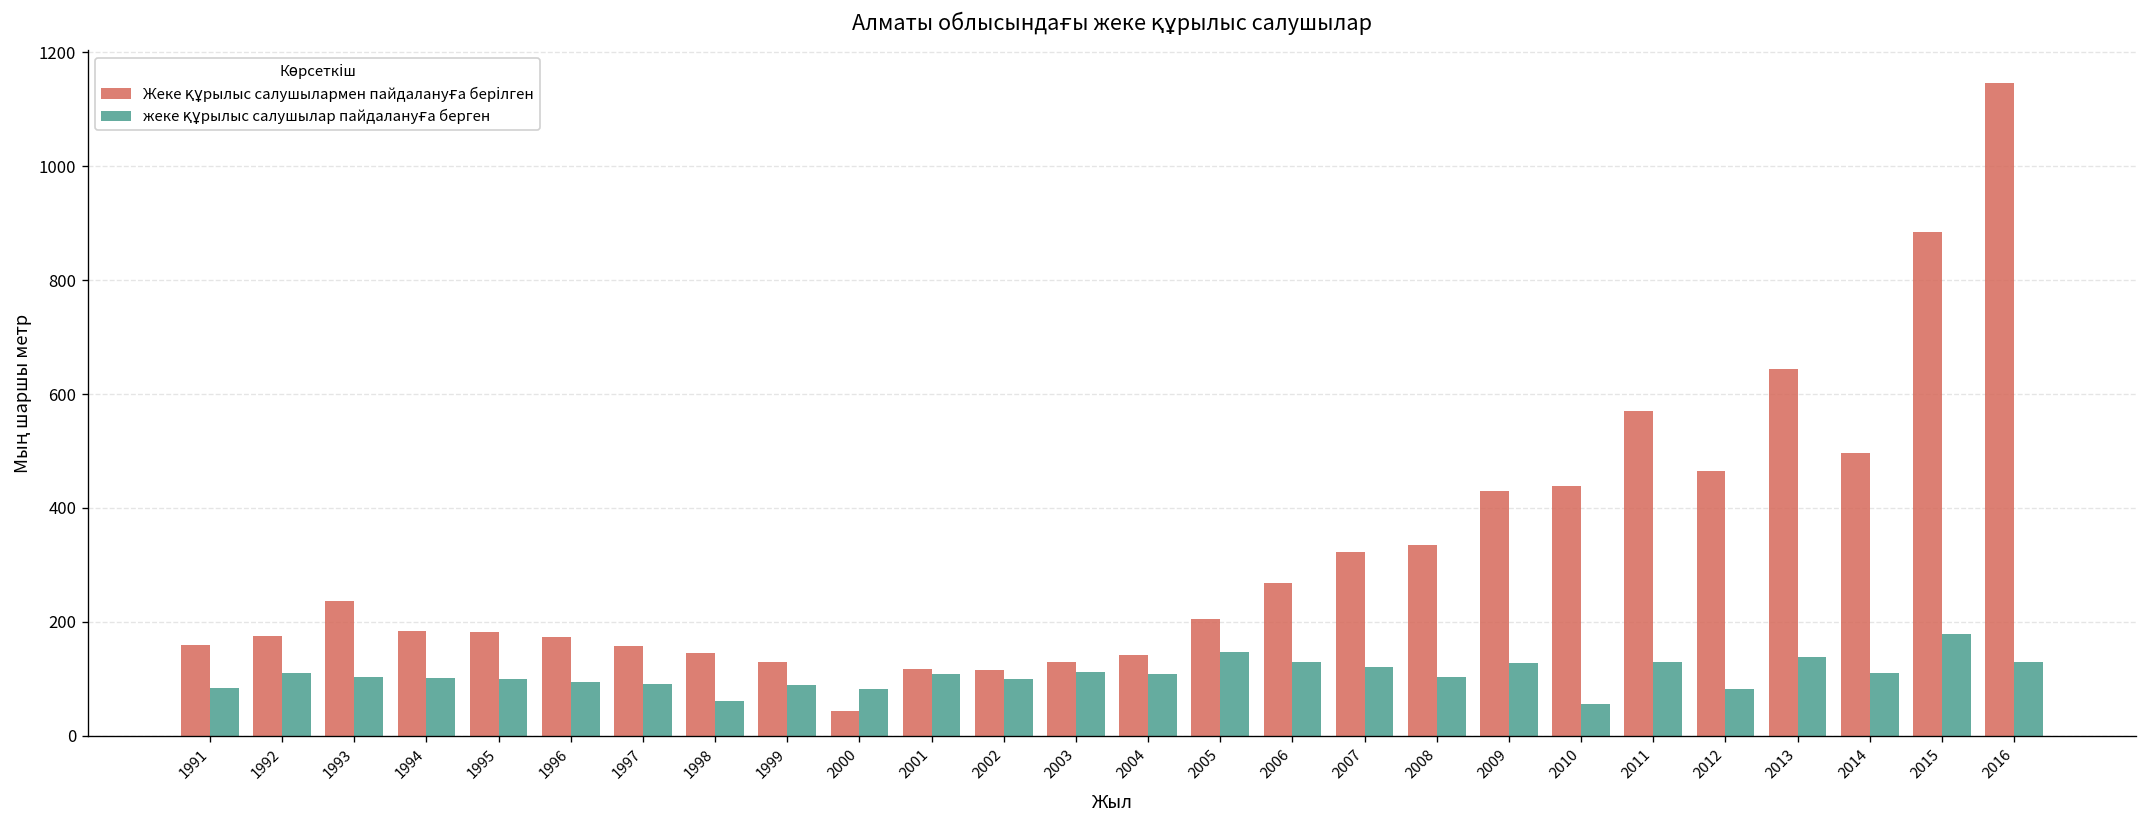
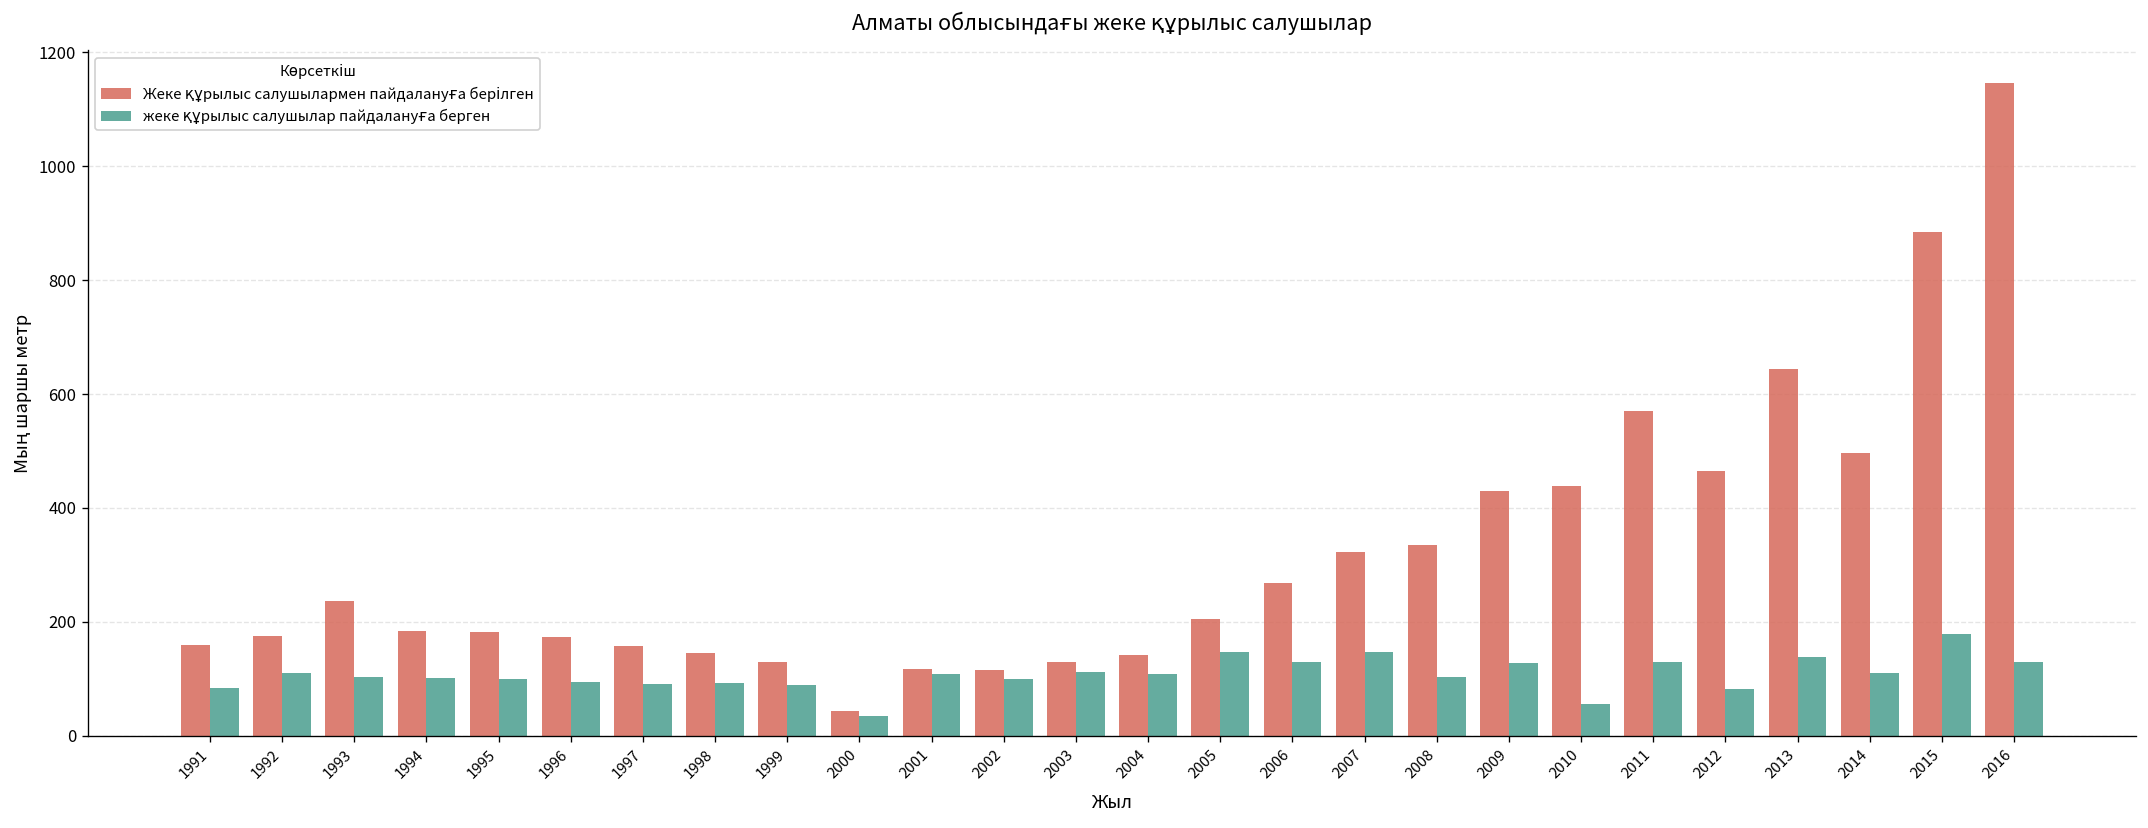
жеке құрылыс салушылар пайдалануға берген, 1998: 60 -> 90
жеке құрылыс салушылар пайдалануға берген, 2000: 80 -> 40
жеке құрылыс салушылар пайдалануға берген, 2007: 120 -> 150
